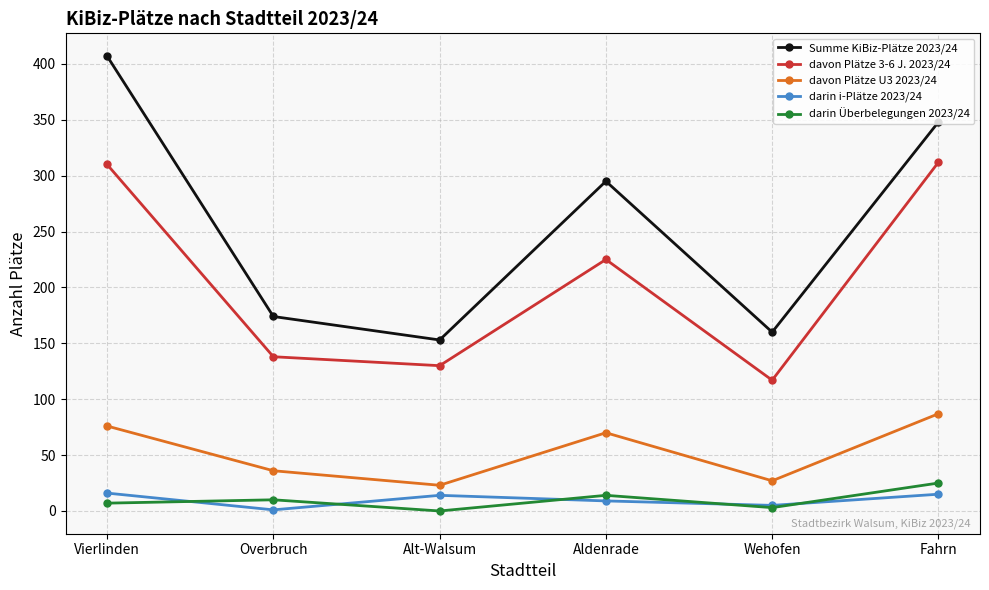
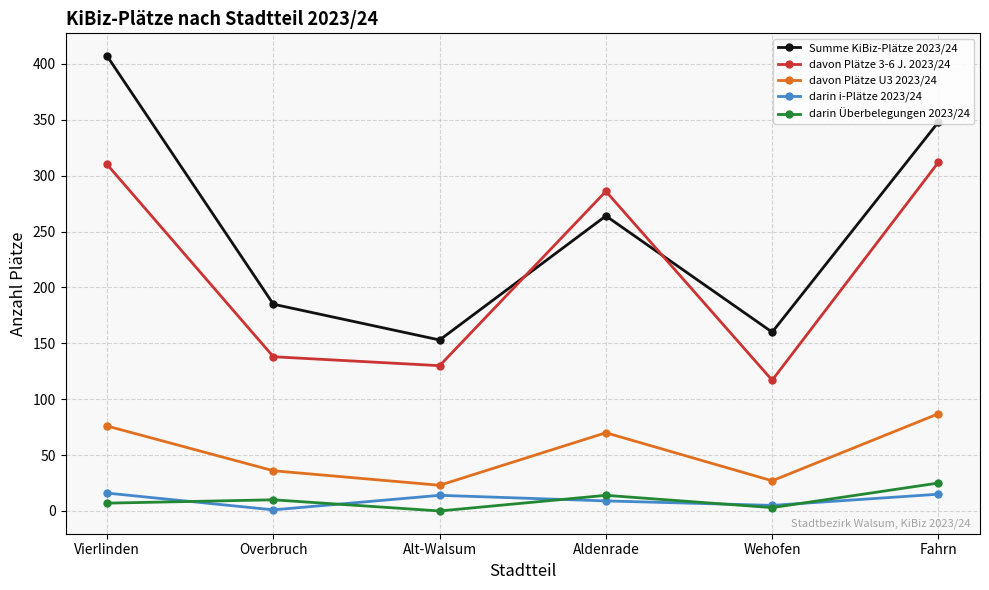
Summe KiBiz-Plätze 2023/24, Overbruch: 174 -> 185
Summe KiBiz-Plätze 2023/24, Aldenrade: 295 -> 264
davon Plätze 3-6 J. 2023/24, Aldenrade: 225 -> 286
